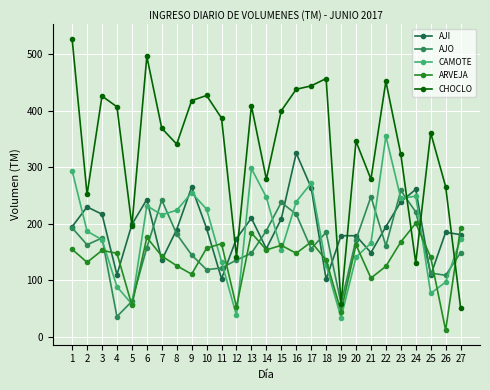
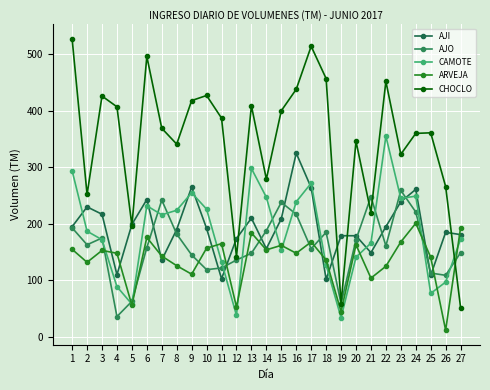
CHOCLO, 17: 440 -> 510
CHOCLO, 21: 280 -> 220
CHOCLO, 24: 130 -> 360
